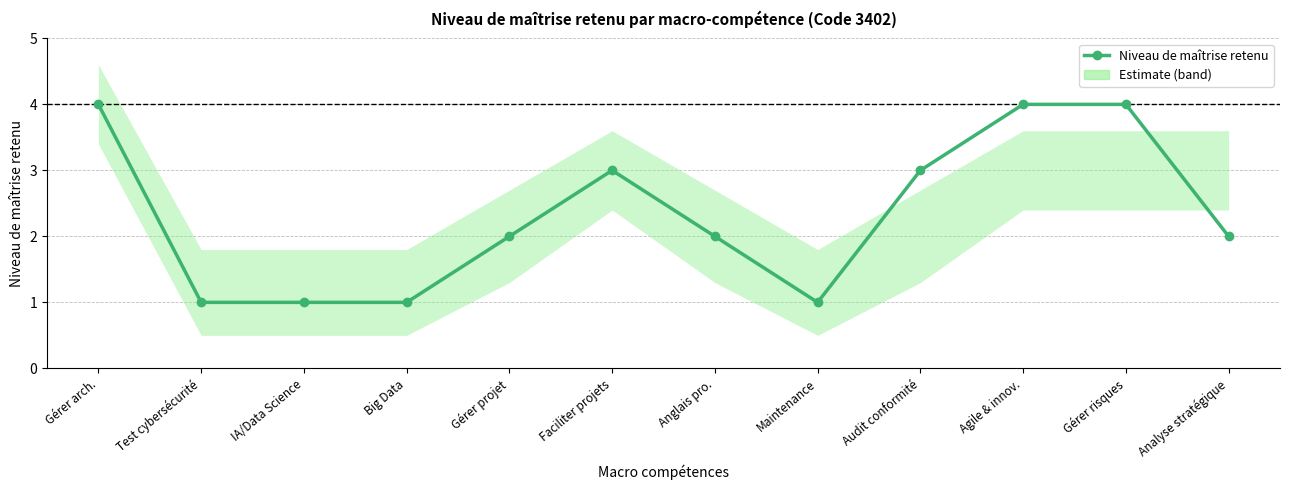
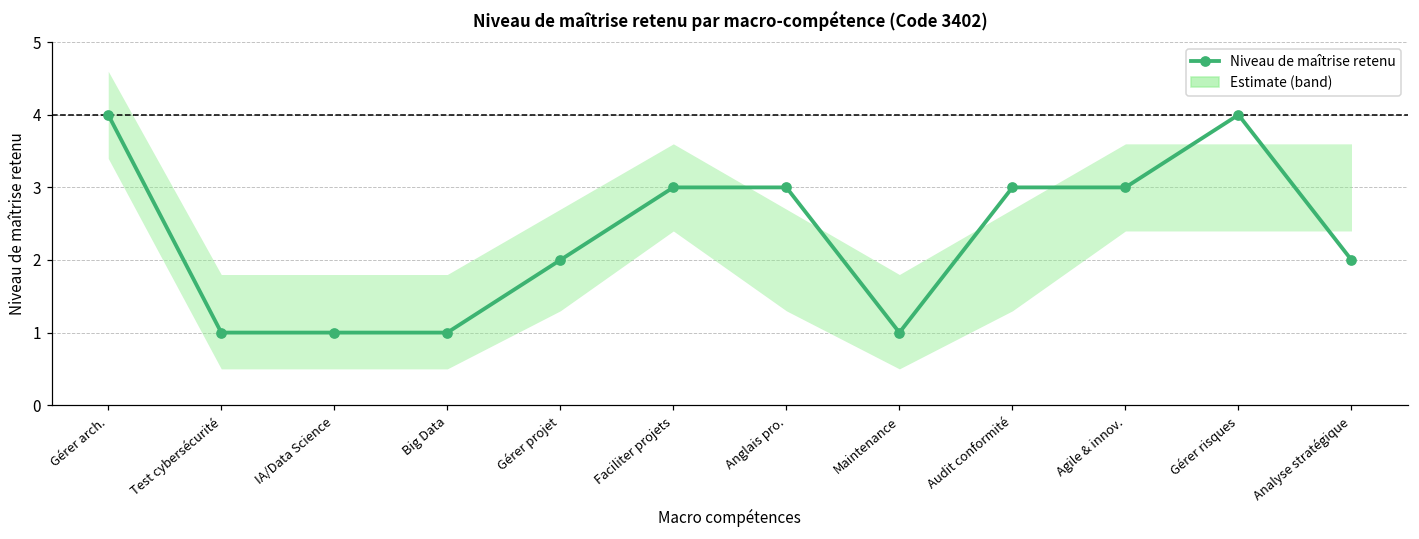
Niveau de maîtrise retenu, Anglais pro.: 2 -> 3
Niveau de maîtrise retenu, Agile & innov.: 4 -> 3
